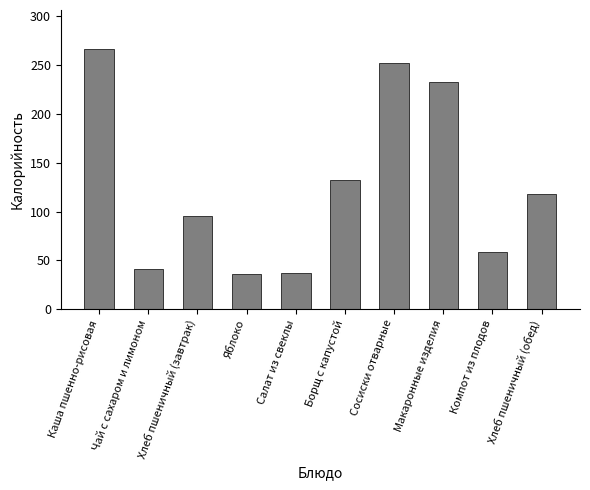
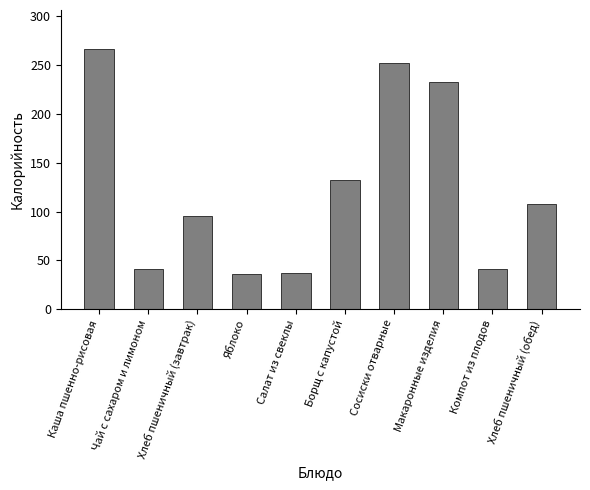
Компот из плодов: 60 -> 40
Хлеб пшеничный (обед): 120 -> 110
